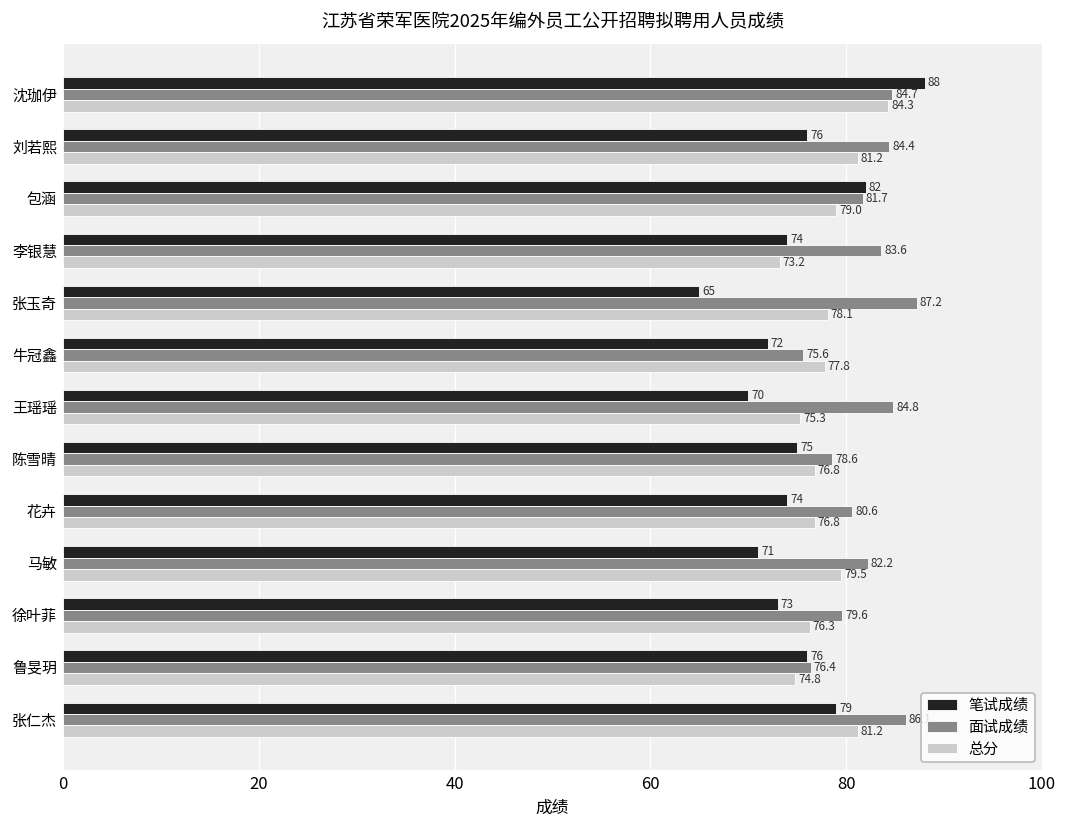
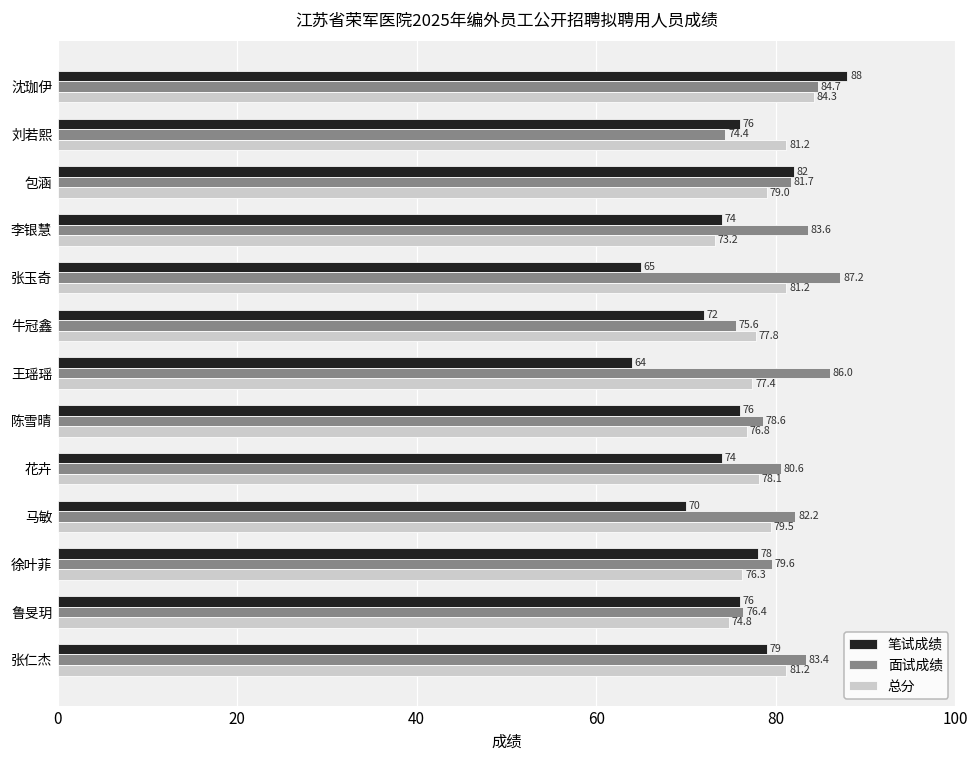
面试成绩, 刘若熙: 84.4 -> 74.4
总分, 张玉奇: 78.1 -> 81.2
笔试成绩, 王瑶瑶: 70 -> 64
面试成绩, 王瑶瑶: 84.8 -> 86.0
总分, 王瑶瑶: 75.3 -> 77.4
笔试成绩, 陈雪晴: 75 -> 76
总分, 花卉: 76.8 -> 78.1
笔试成绩, 马敏: 71 -> 70
笔试成绩, 徐叶菲: 73 -> 78
面试成绩, 张仁杰: 86 -> 83
